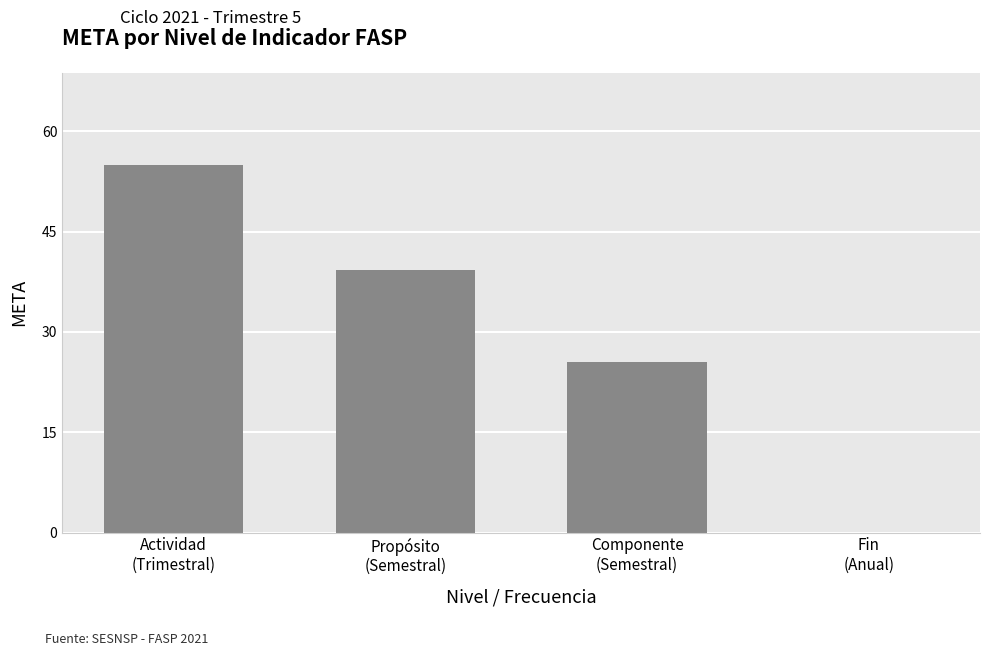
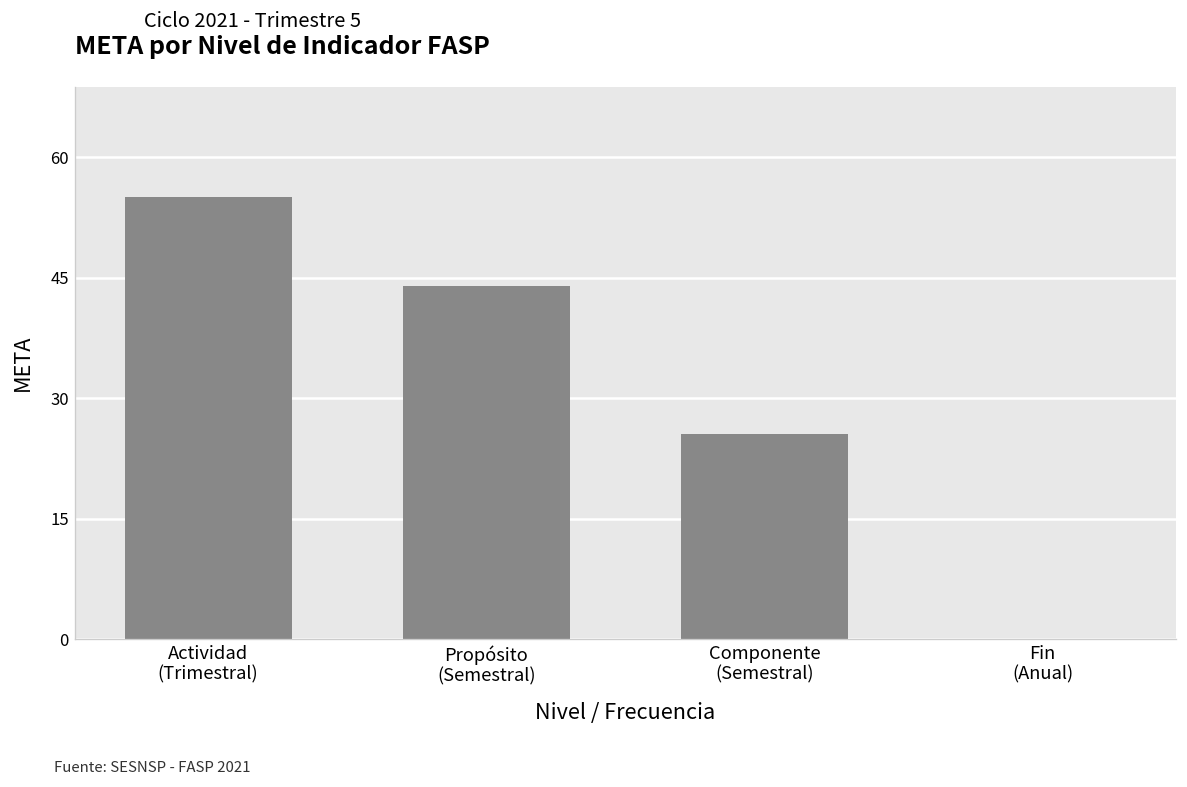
Propósito (Semestral): 39 -> 44
